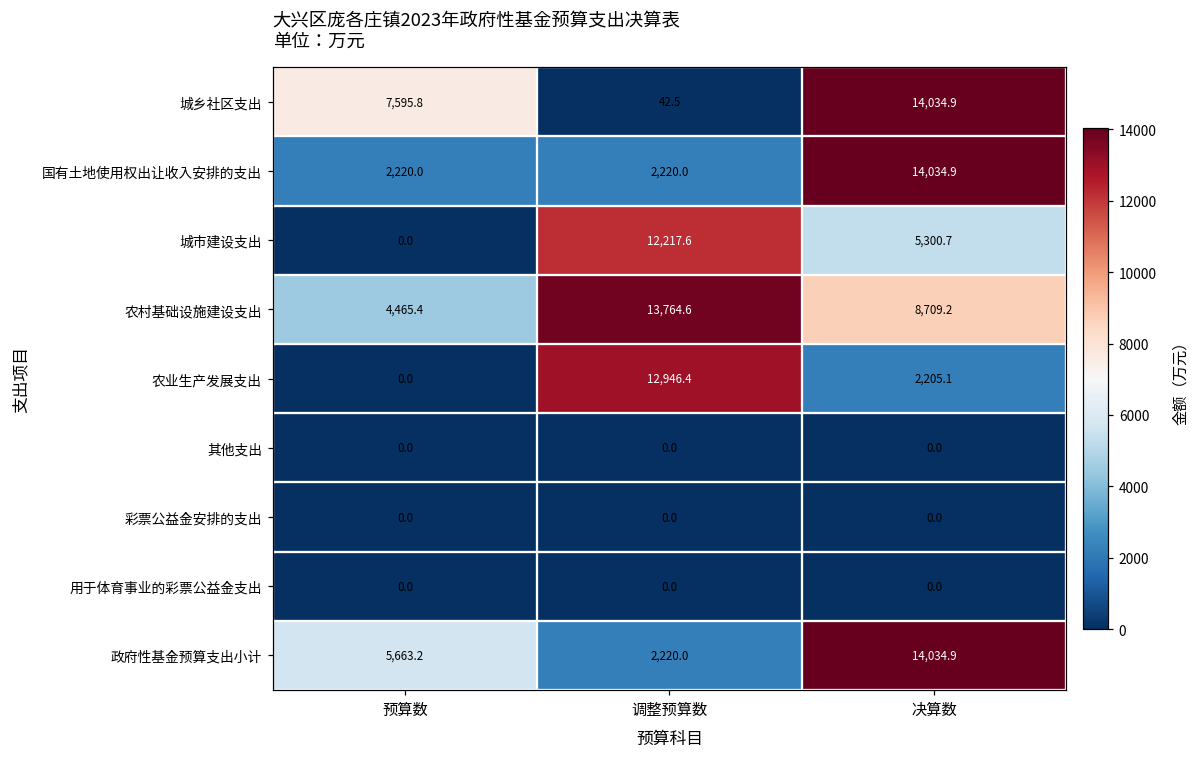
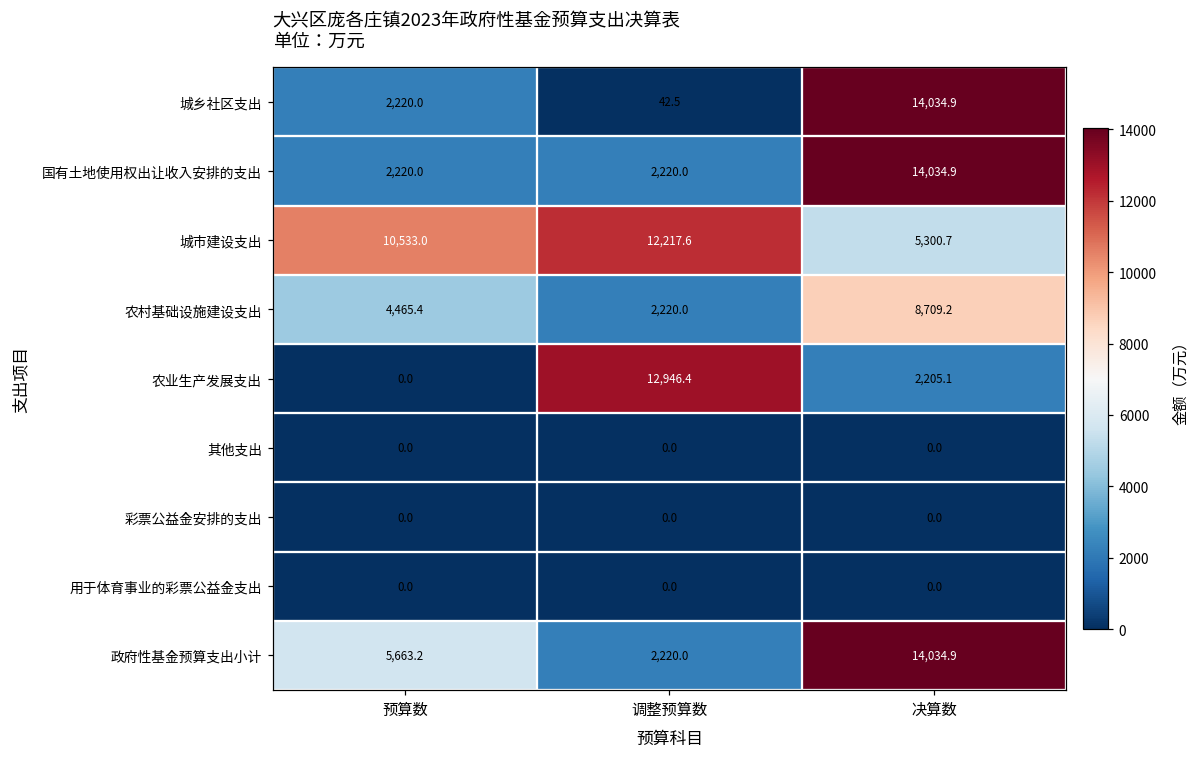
城乡社区支出, 预算数: 7,595.8 -> 2,220.0
城市建设支出, 预算数: 0.0 -> 10,533.0
农村基础设施建设支出, 调整预算数: 13,764.6 -> 2,220.0
